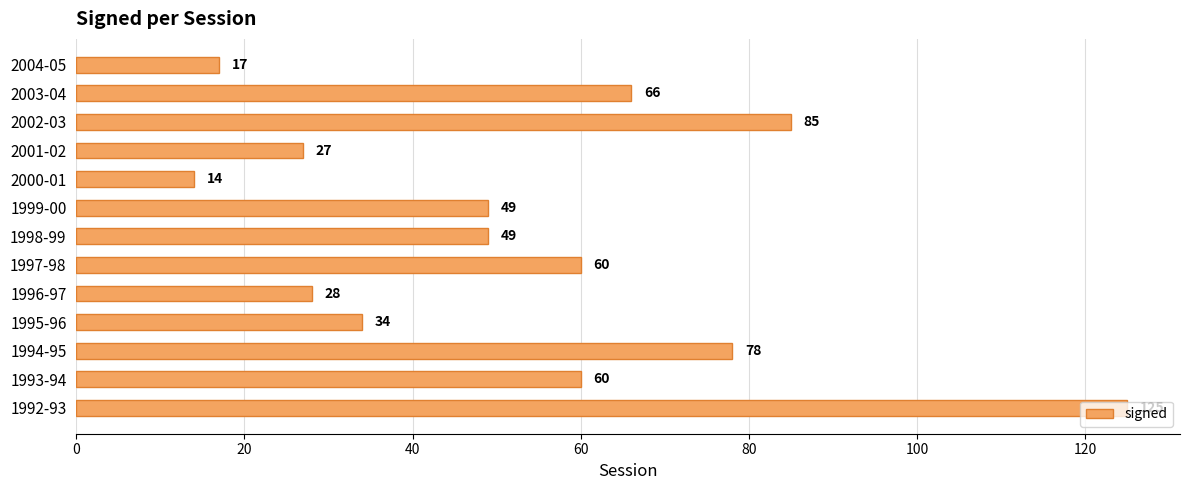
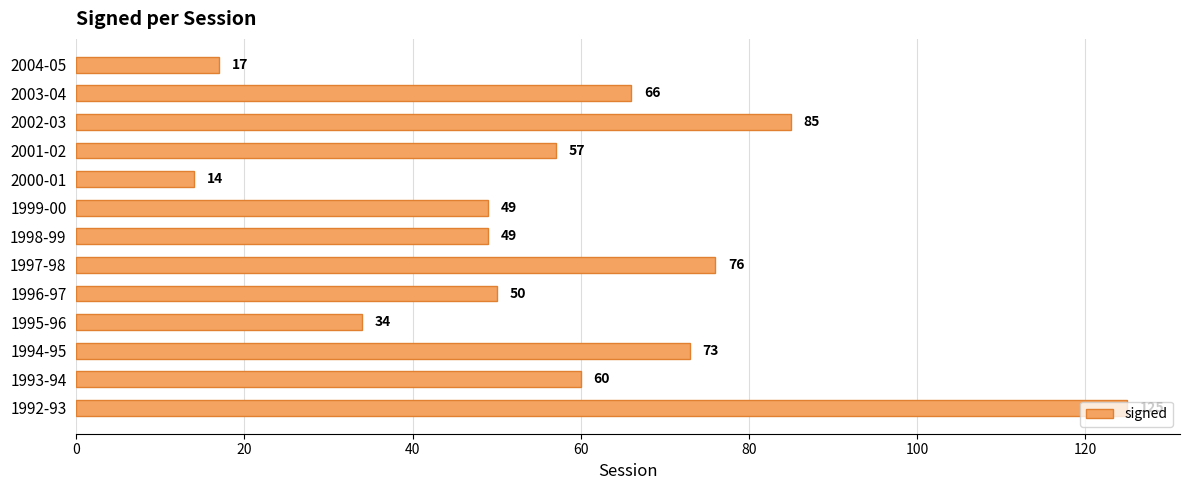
2001-02: 27 -> 57
1997-98: 60 -> 76
1996-97: 28 -> 50
1994-95: 78 -> 73
